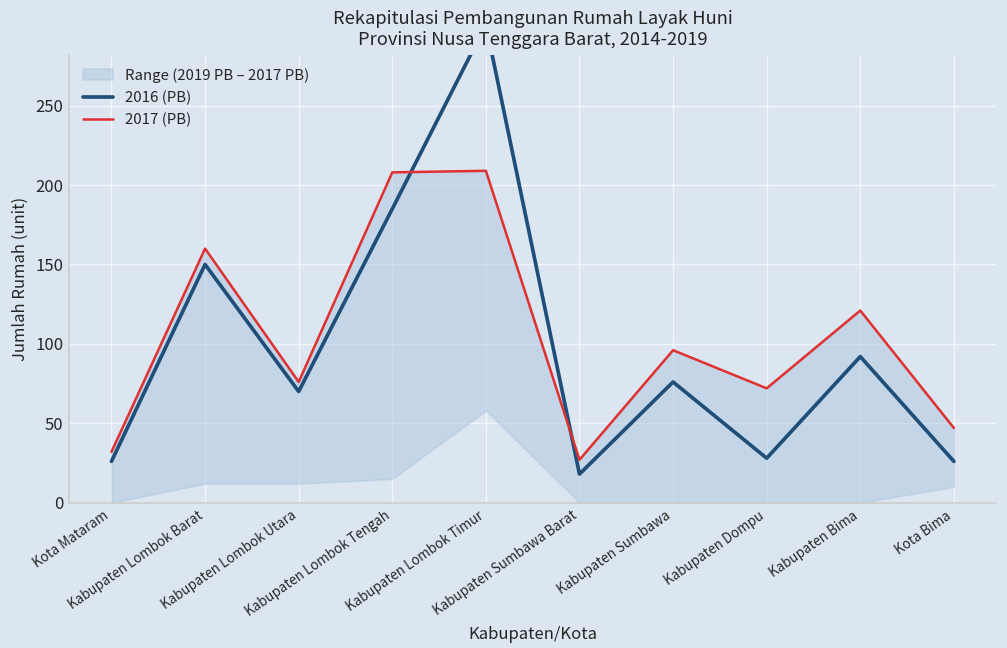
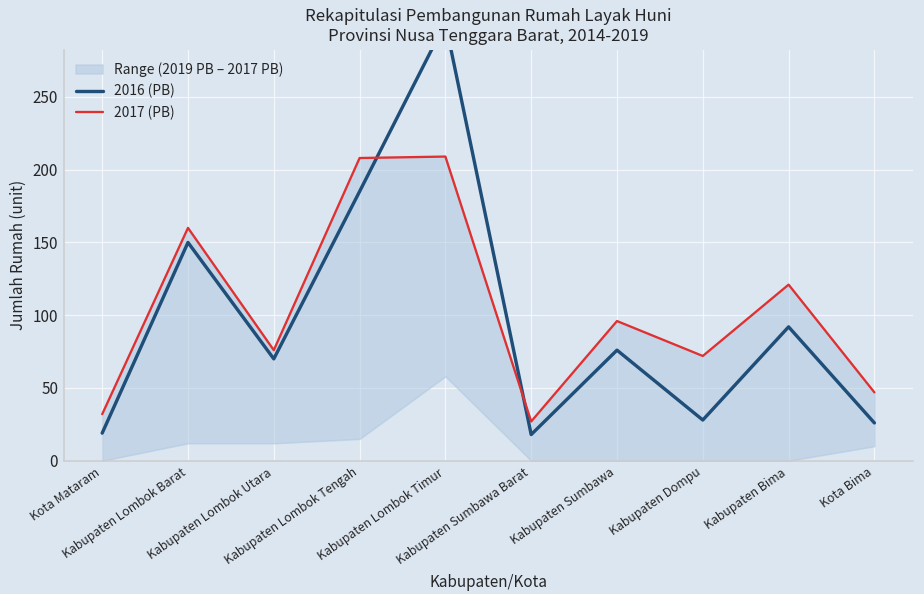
2016 (PB), Kota Mataram: 26 -> 19
